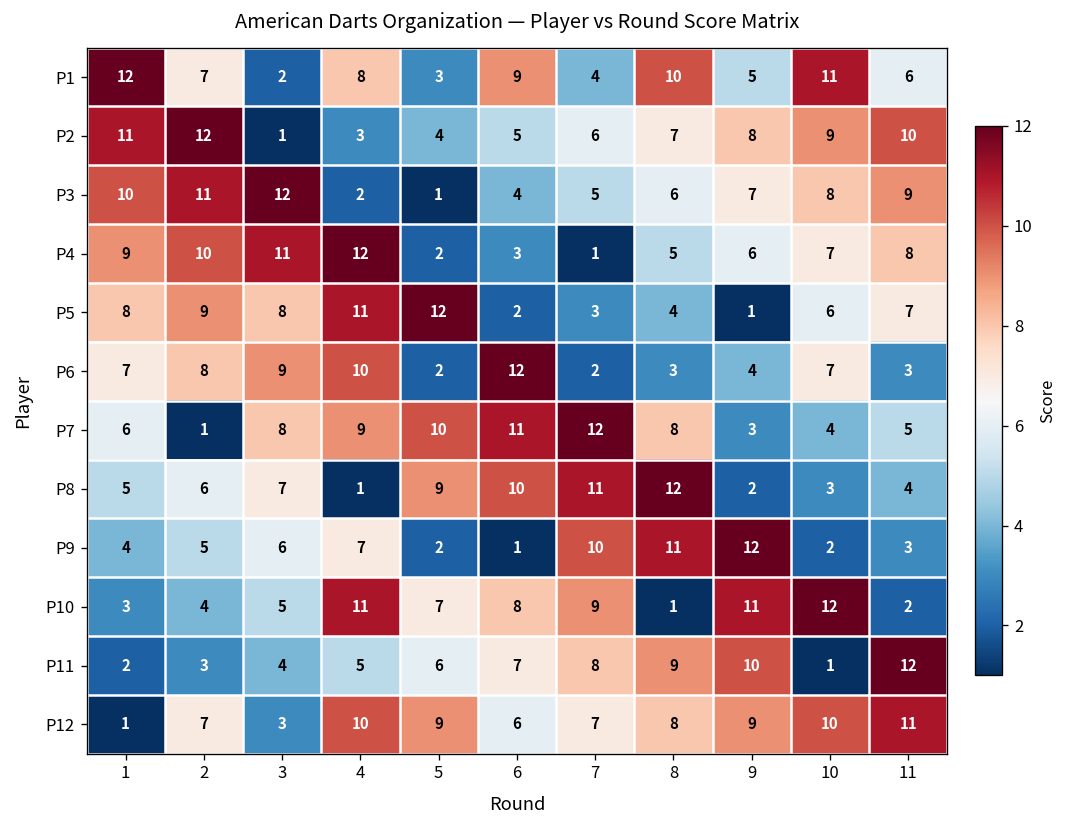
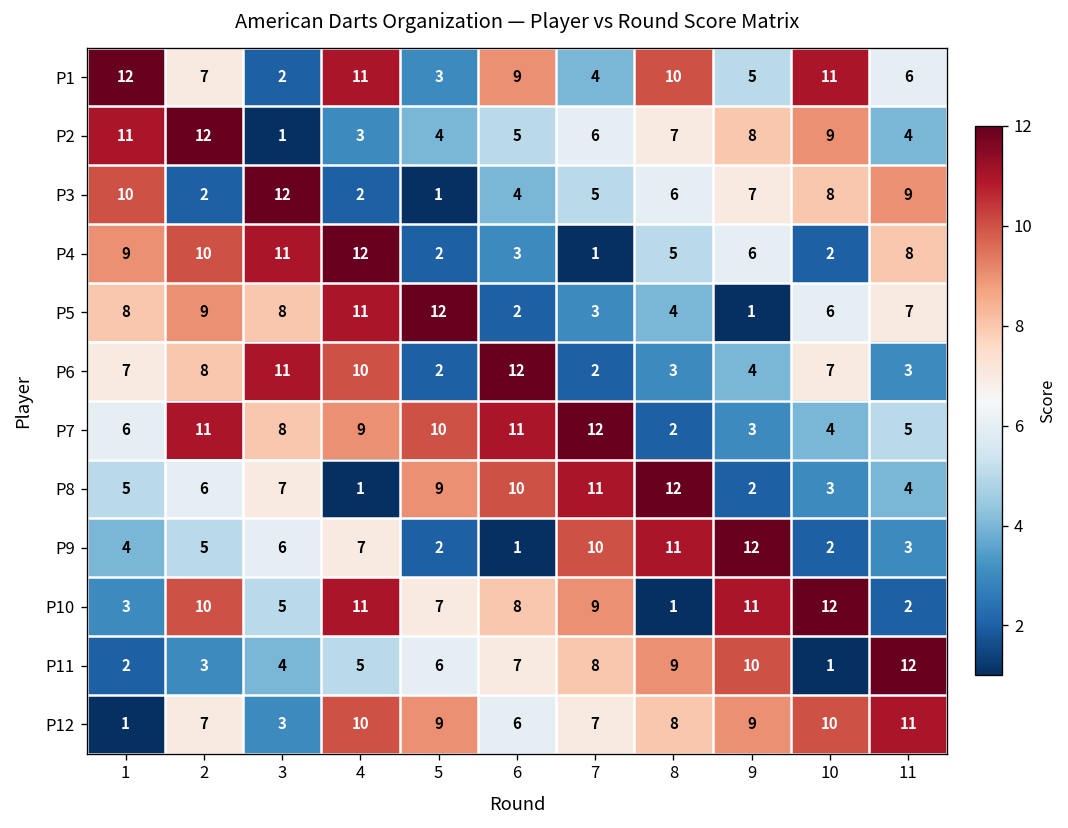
P1, 4: 8 -> 11
P2, 11: 10 -> 4
P3, 2: 11 -> 2
P4, 10: 7 -> 2
P6, 3: 9 -> 11
P7, 2: 1 -> 11
P7, 8: 8 -> 2
P10, 2: 4 -> 10
